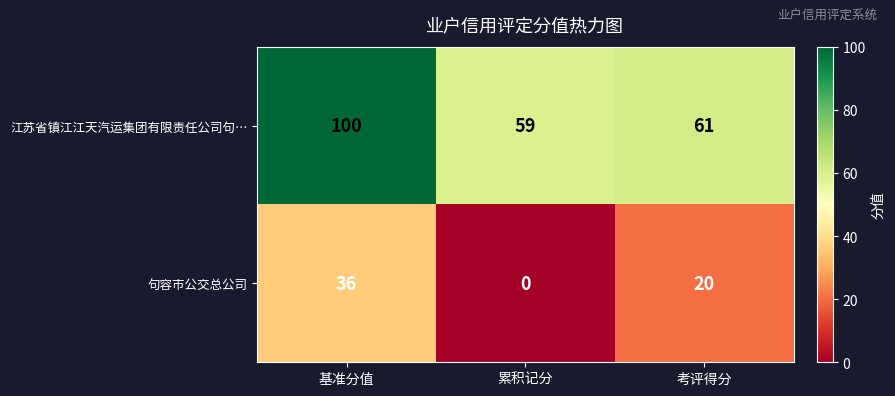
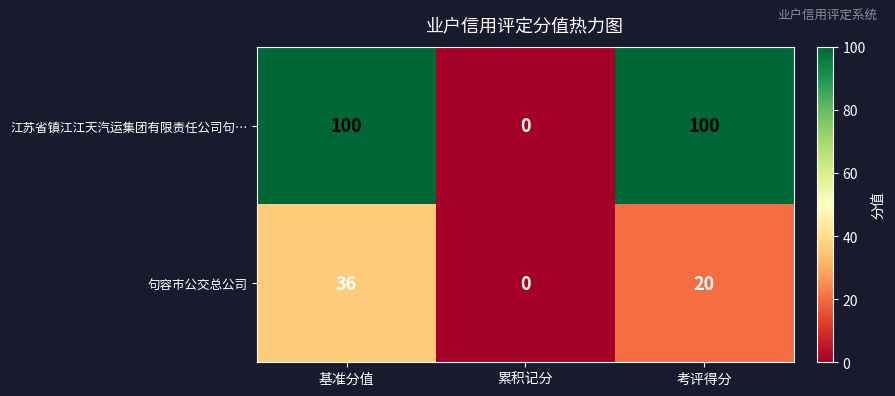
江苏省镇江江天汽运集团有限责任公司句…, 累积记分: 59 -> 0
江苏省镇江江天汽运集团有限责任公司句…, 考评得分: 61 -> 100
